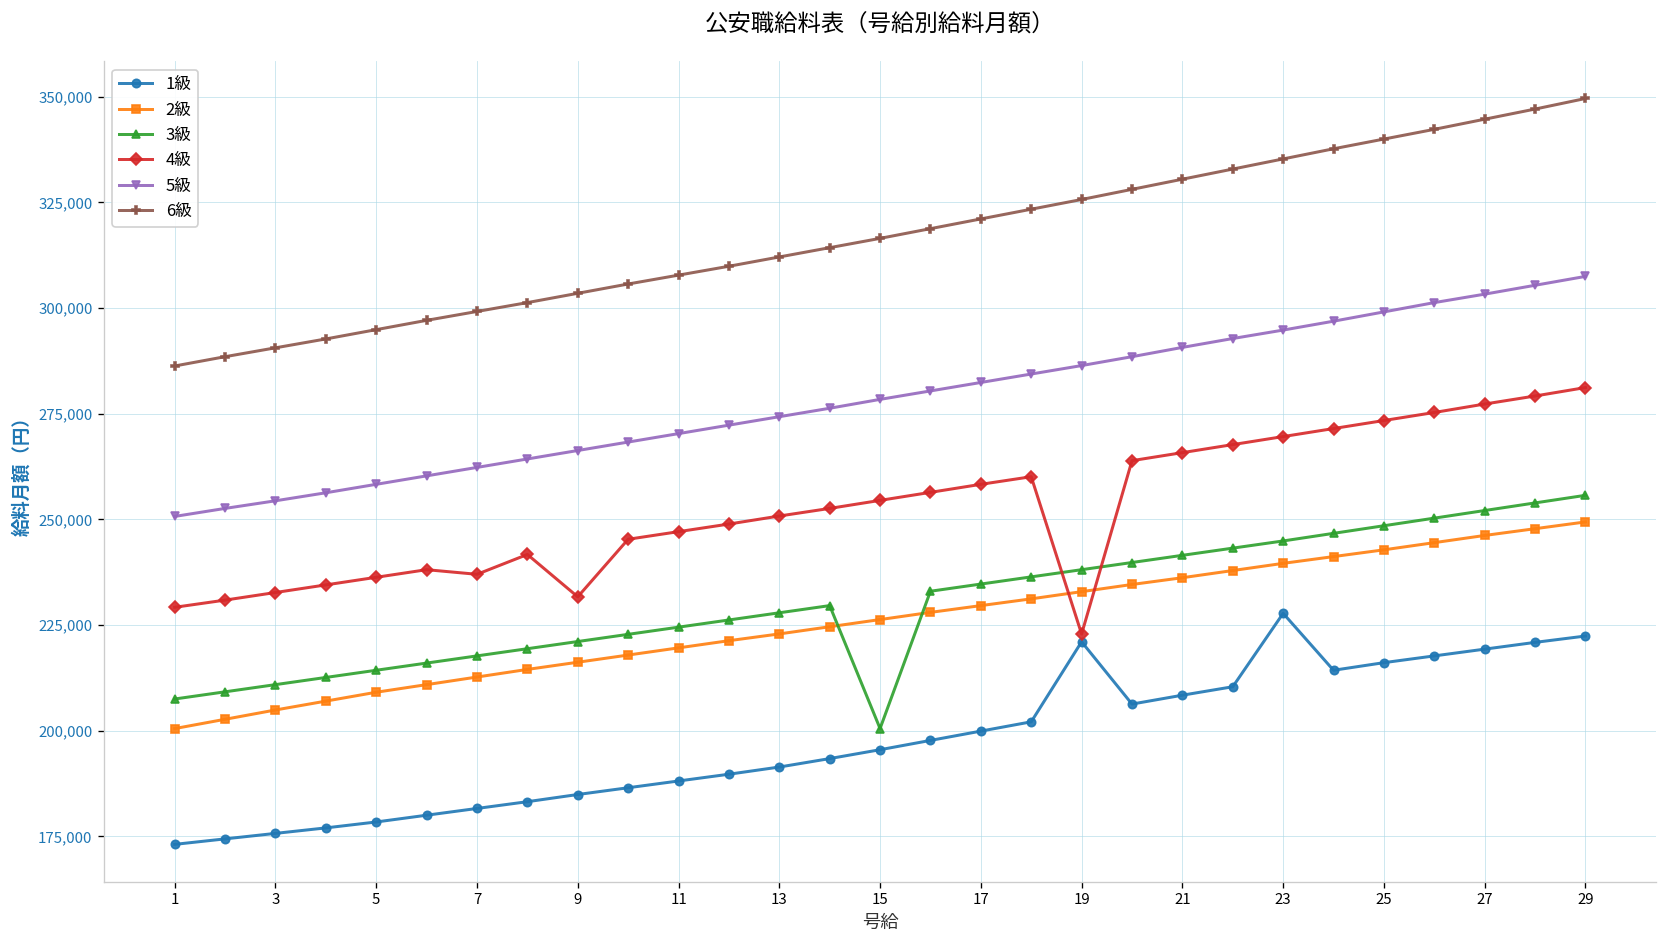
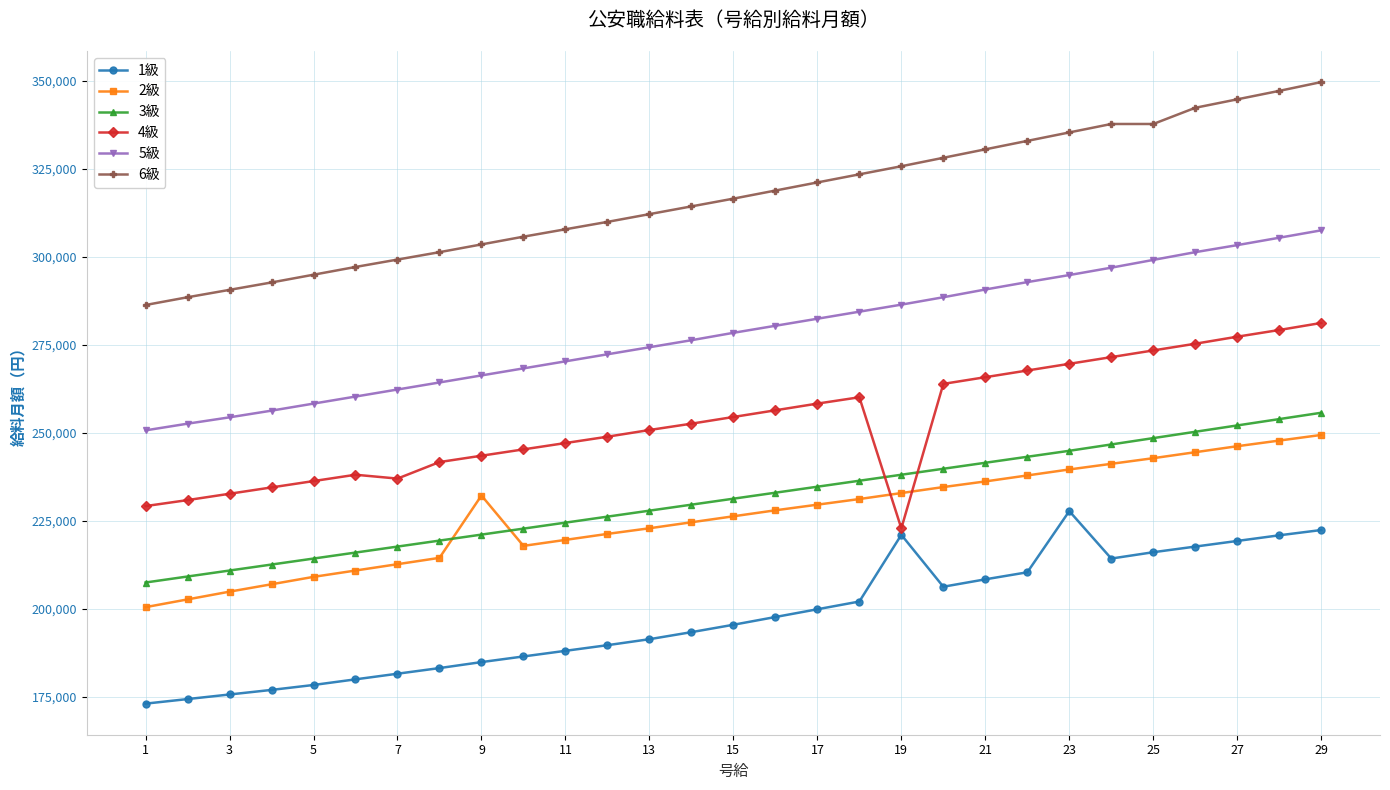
2級, 9: 216,000 -> 232,000
4級, 9: 232,000 -> 244,000
3級, 15: 201,000 -> 231,000
6級, 25: 340,000 -> 338,000
